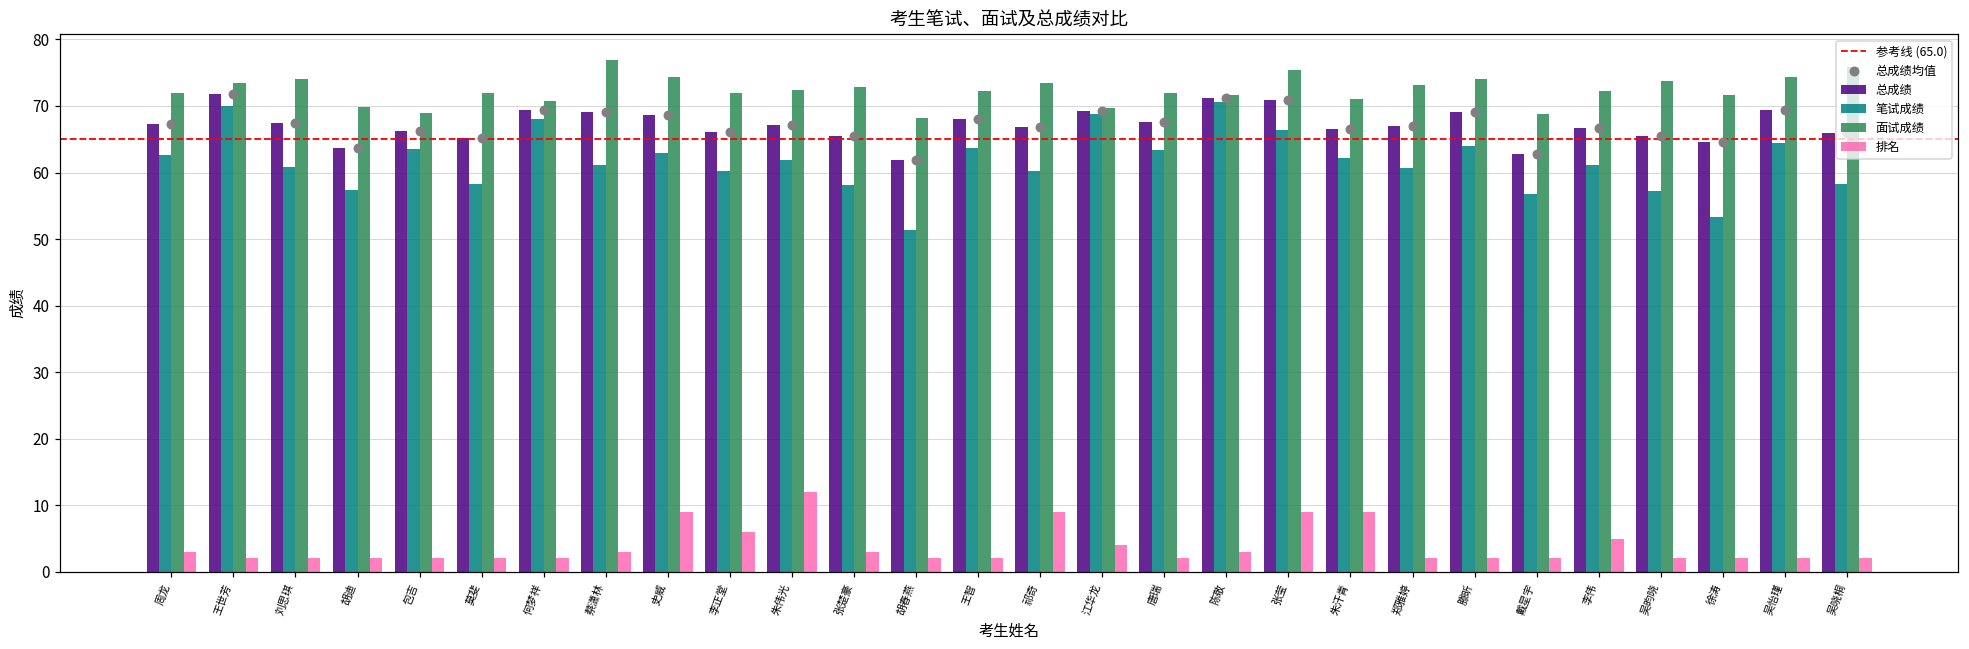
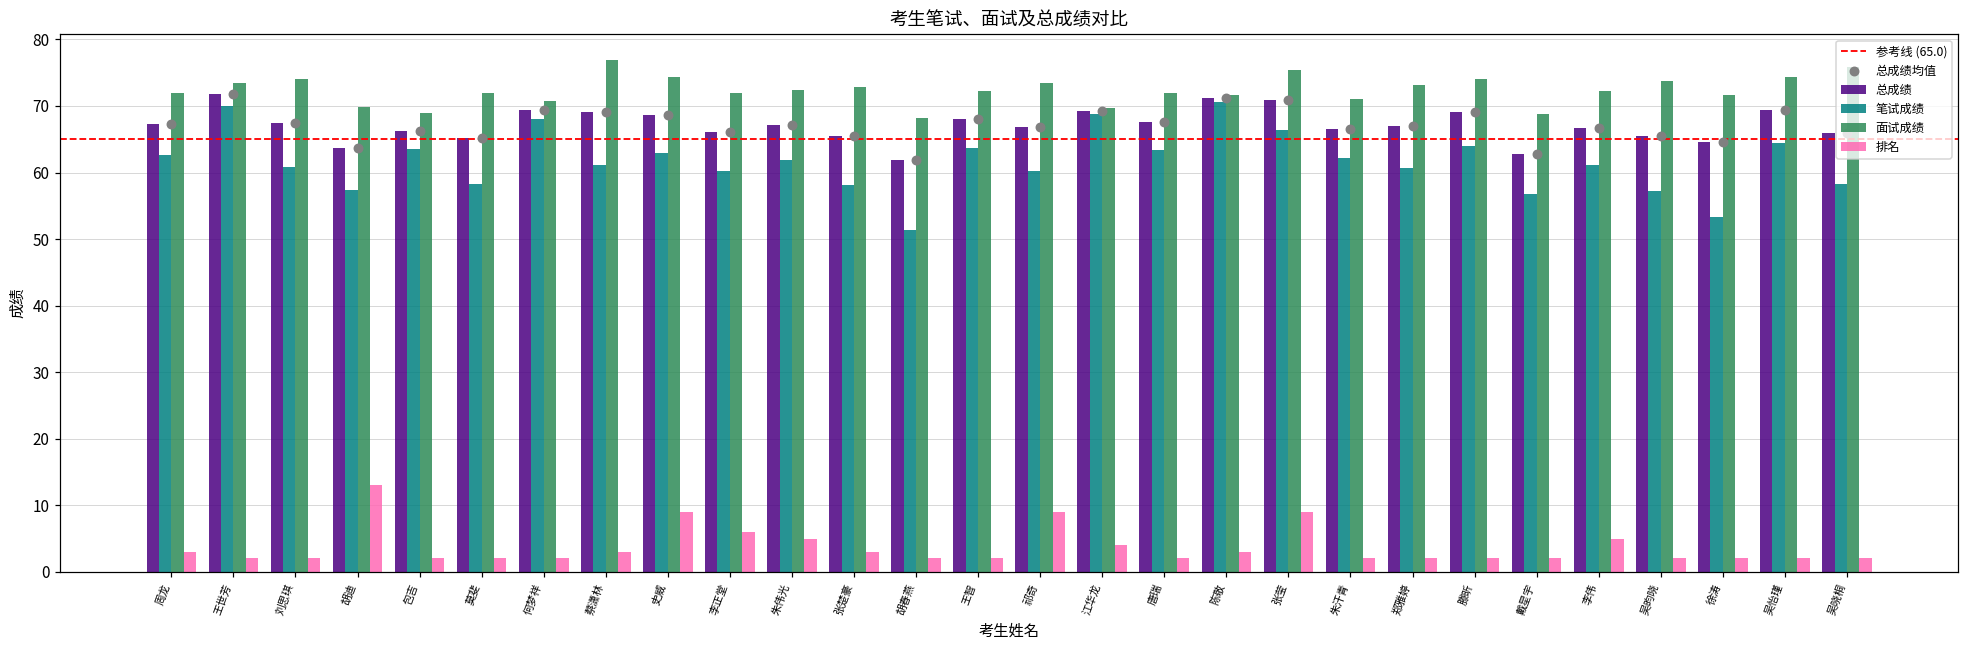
排名, 胡迪: 2 -> 13
排名, 朱伟光: 12 -> 5
排名, 朱汗青: 9 -> 2
